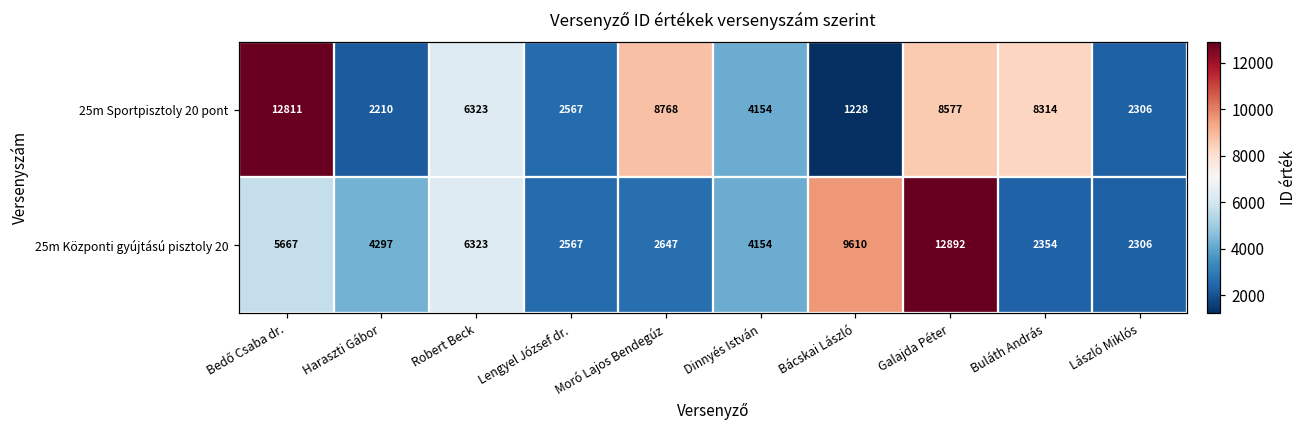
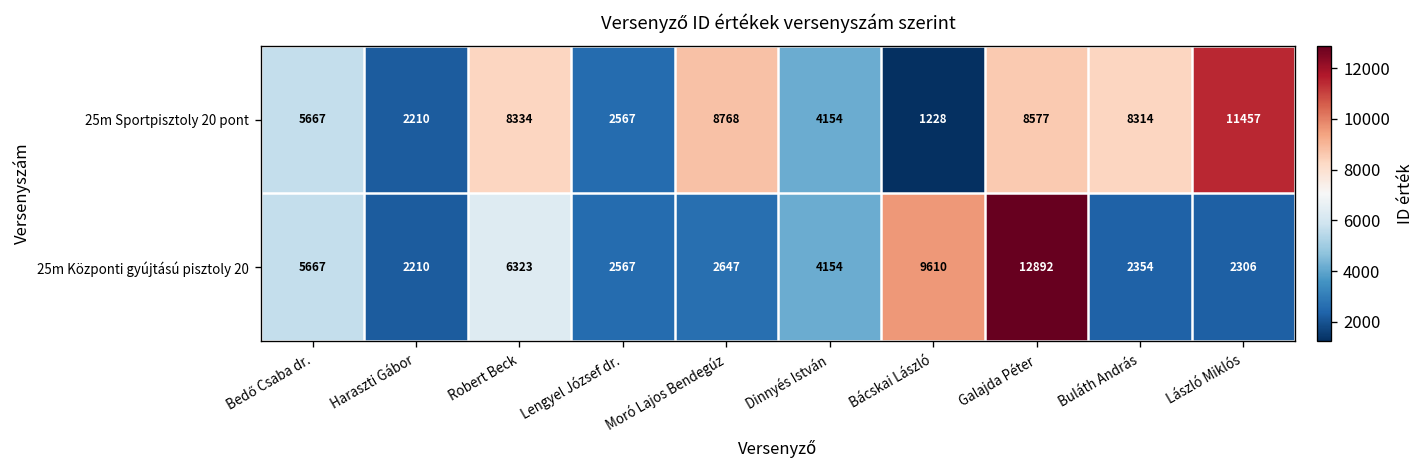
25m Sportpisztoly 20 pont, Bedő Csaba dr.: 12811 -> 5667
25m Sportpisztoly 20 pont, Robert Beck: 6323 -> 8334
25m Sportpisztoly 20 pont, László Miklós: 2306 -> 11457
25m Központi gyújtású pisztoly 20, Haraszti Gábor: 4297 -> 2210
